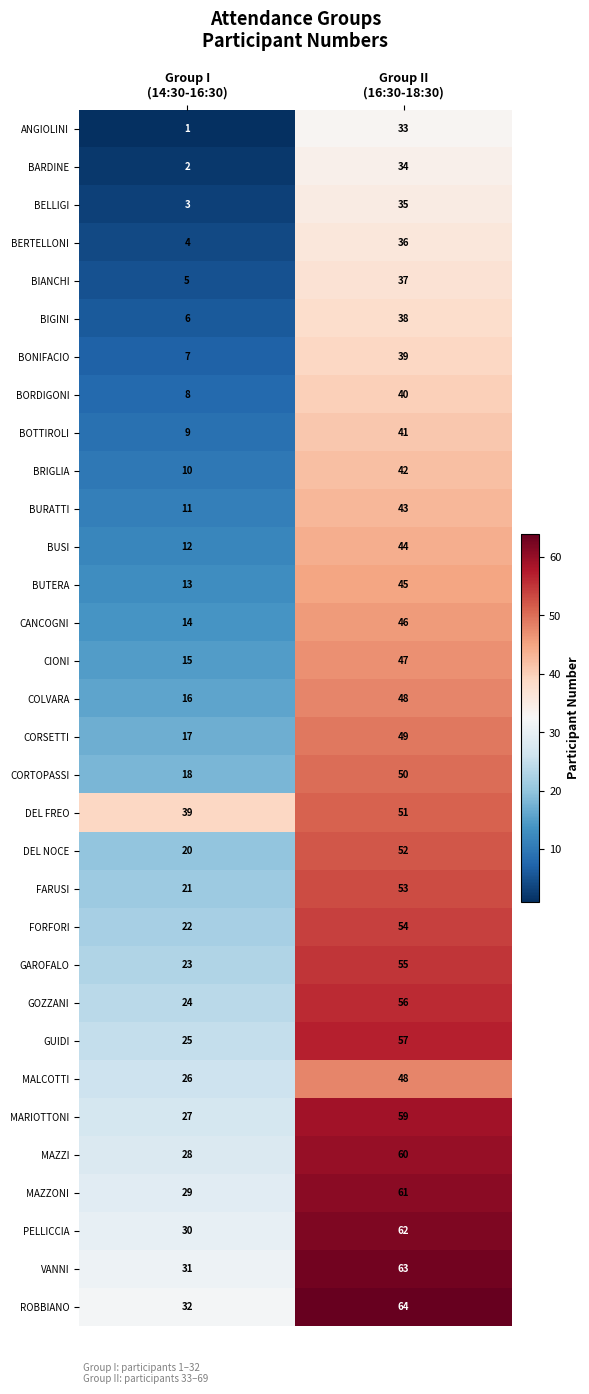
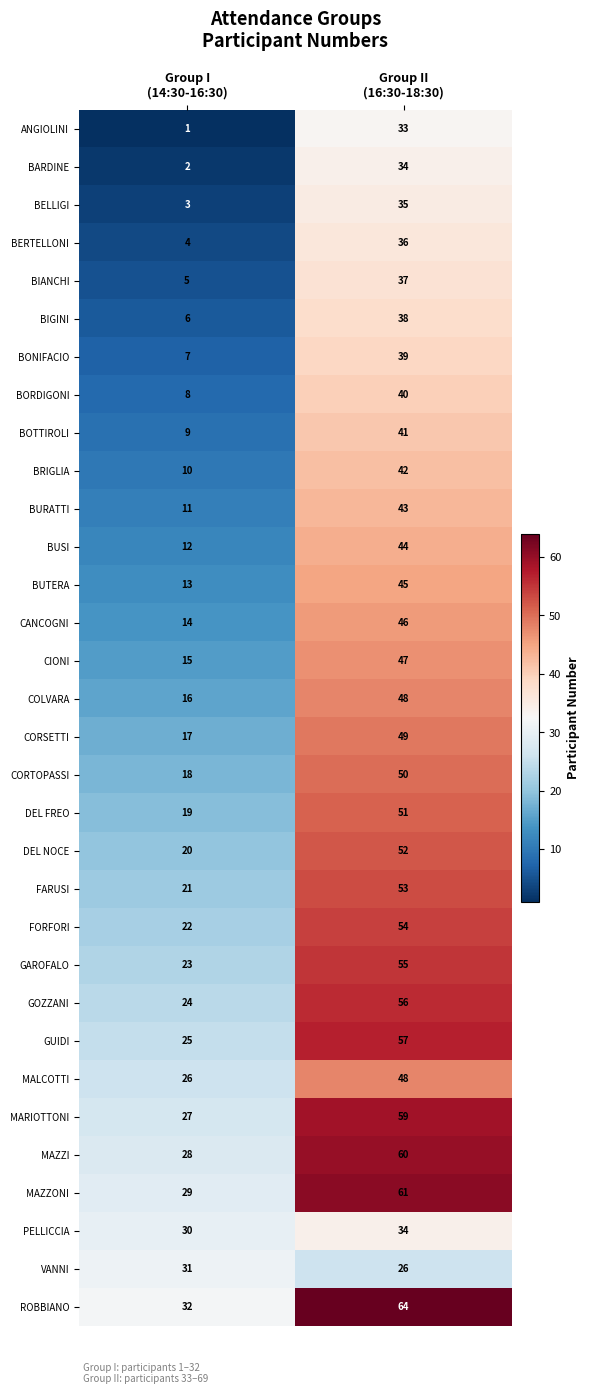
DEL FREO, Group I (14:30-16:30): 39 -> 19
PELLICCIA, Group II (16:30-18:30): 62 -> 34
VANNI, Group II (16:30-18:30): 63 -> 26
